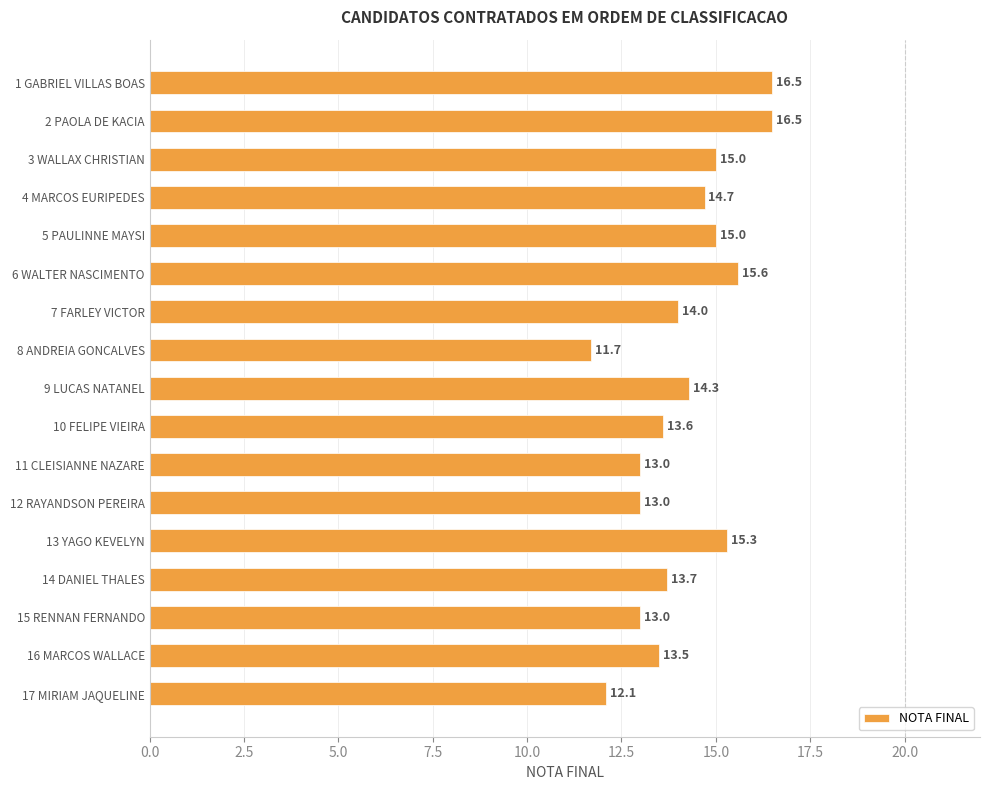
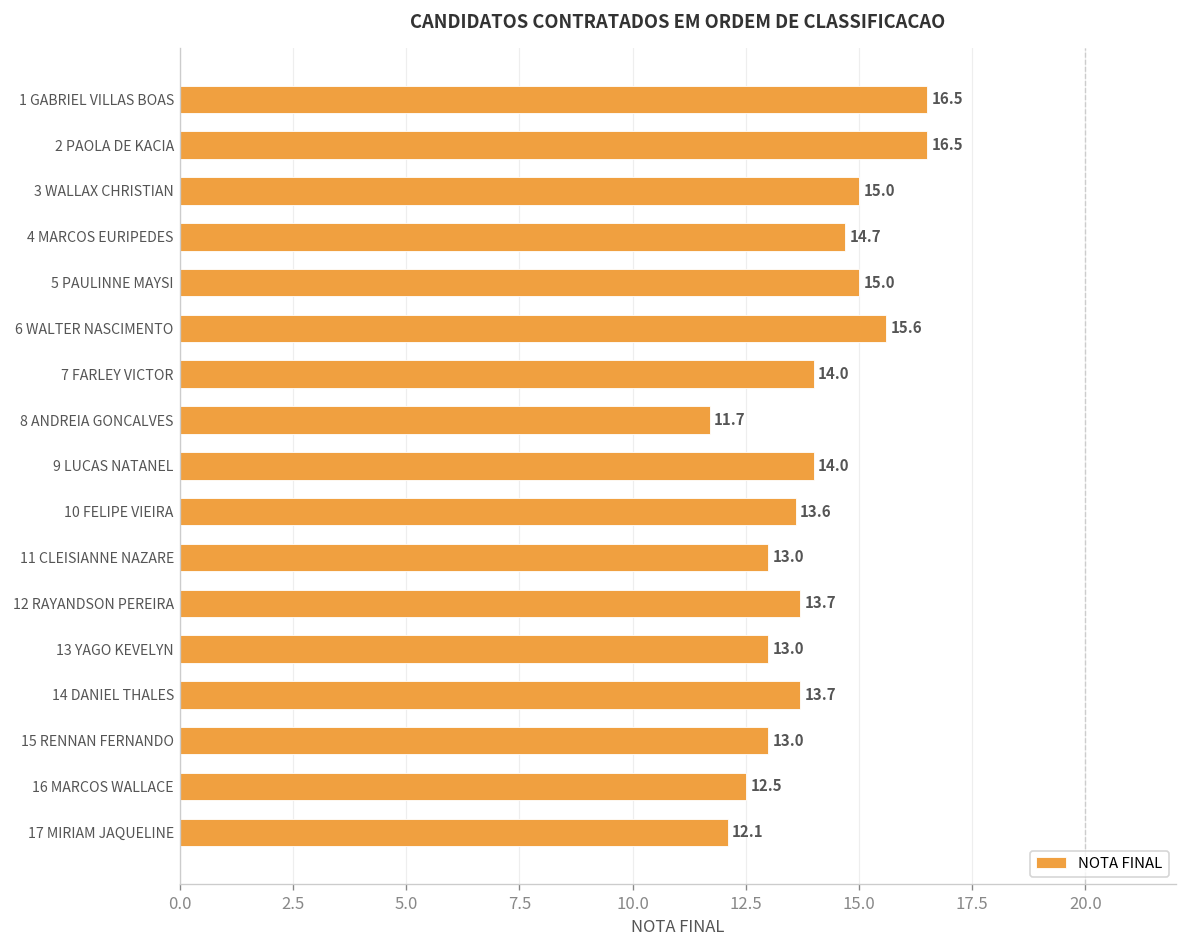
9 LUCAS NATANEL: 14.3 -> 14.0
12 RAYANDSON PEREIRA: 13.0 -> 13.7
13 YAGO KEVELYN: 15.3 -> 13.0
16 MARCOS WALLACE: 13.5 -> 12.5
